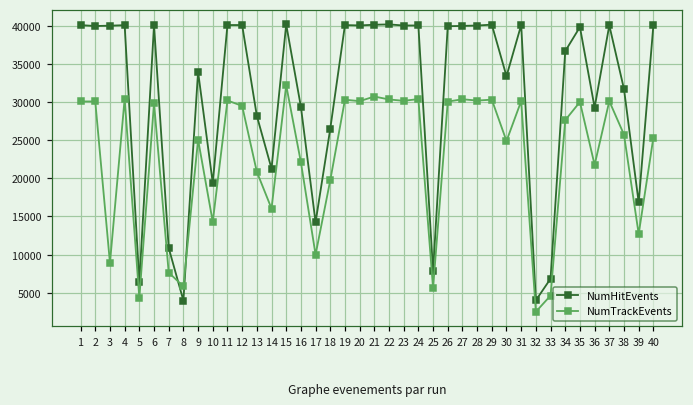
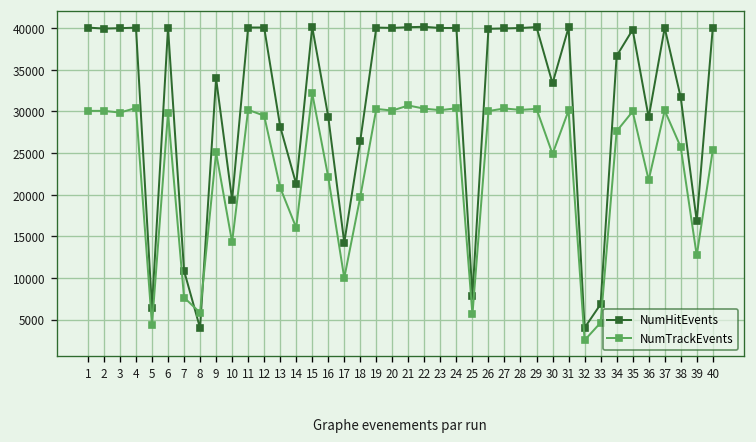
NumTrackEvents, 3: 9000 -> 30000
